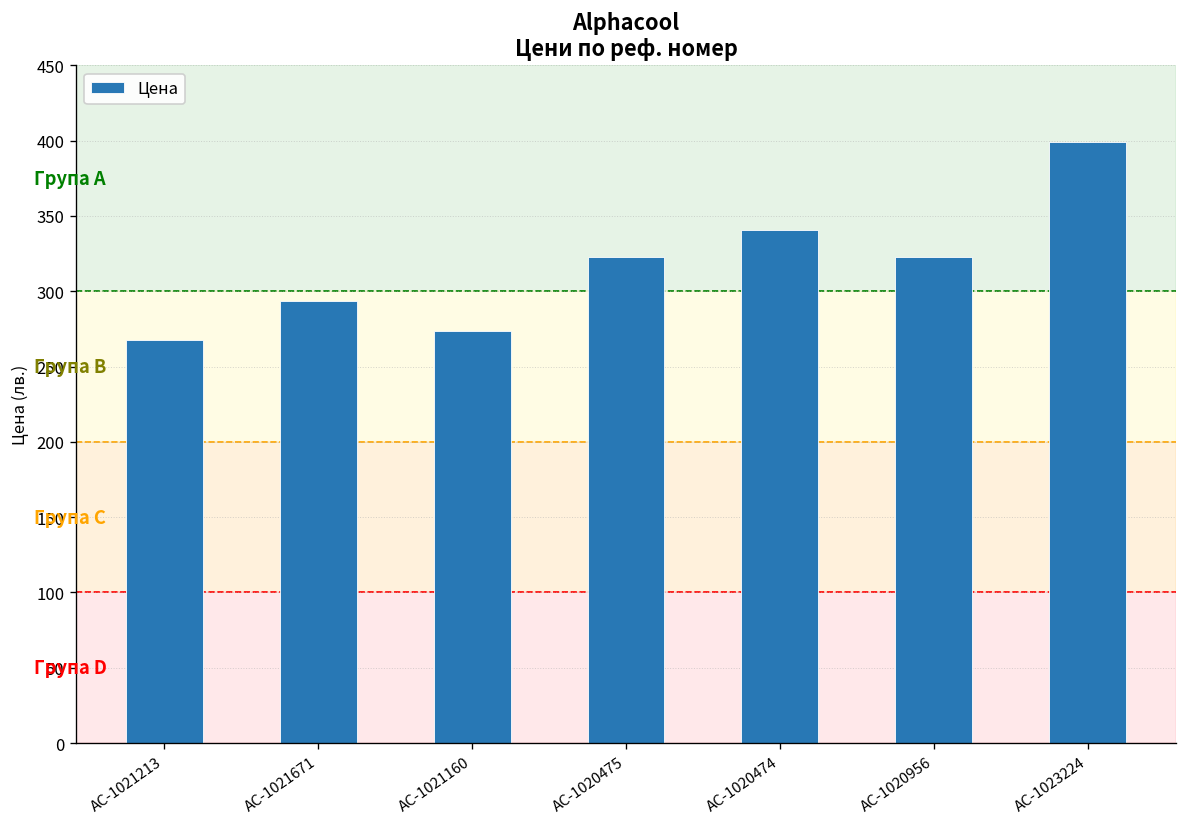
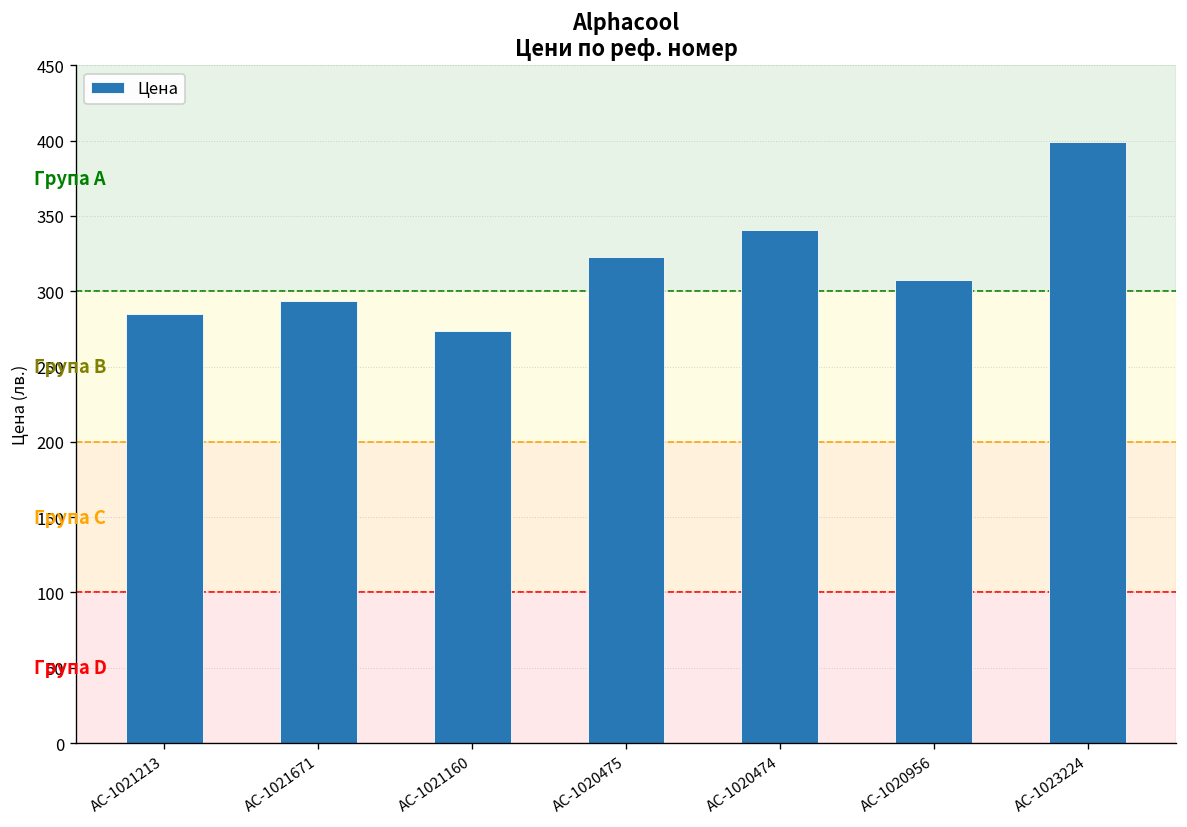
AC-1021213: 268 -> 285
AC-1020956: 323 -> 308
